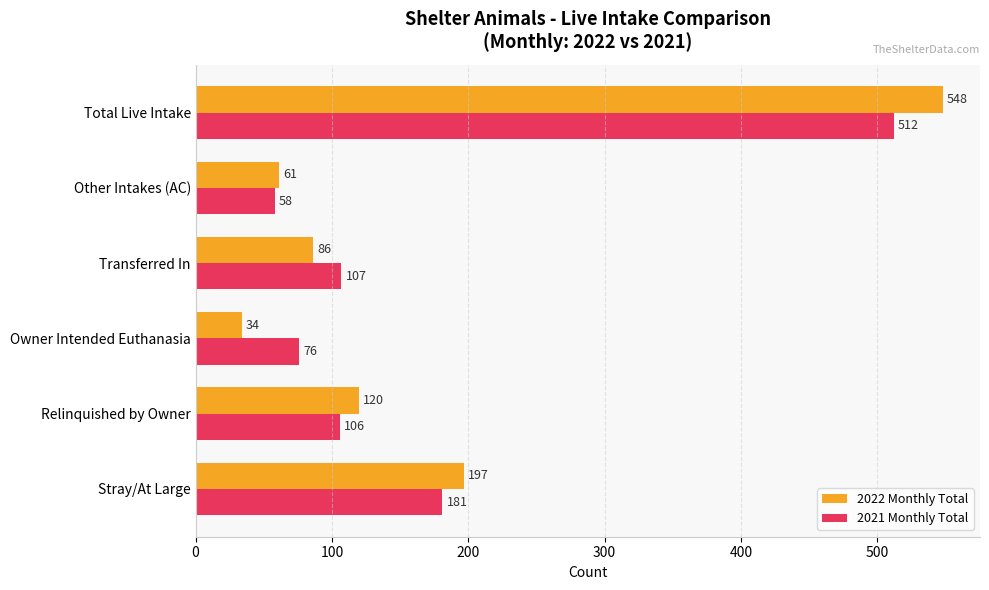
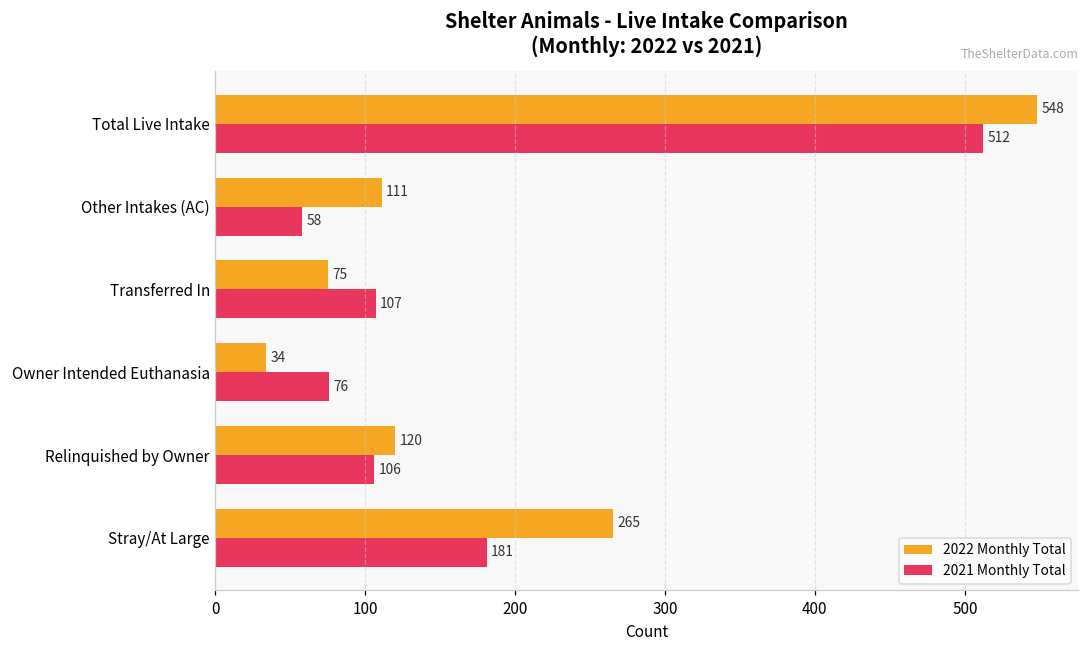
2022 Monthly Total, Other Intakes (AC): 61 -> 111
2022 Monthly Total, Transferred In: 86 -> 75
2022 Monthly Total, Stray/At Large: 197 -> 265
